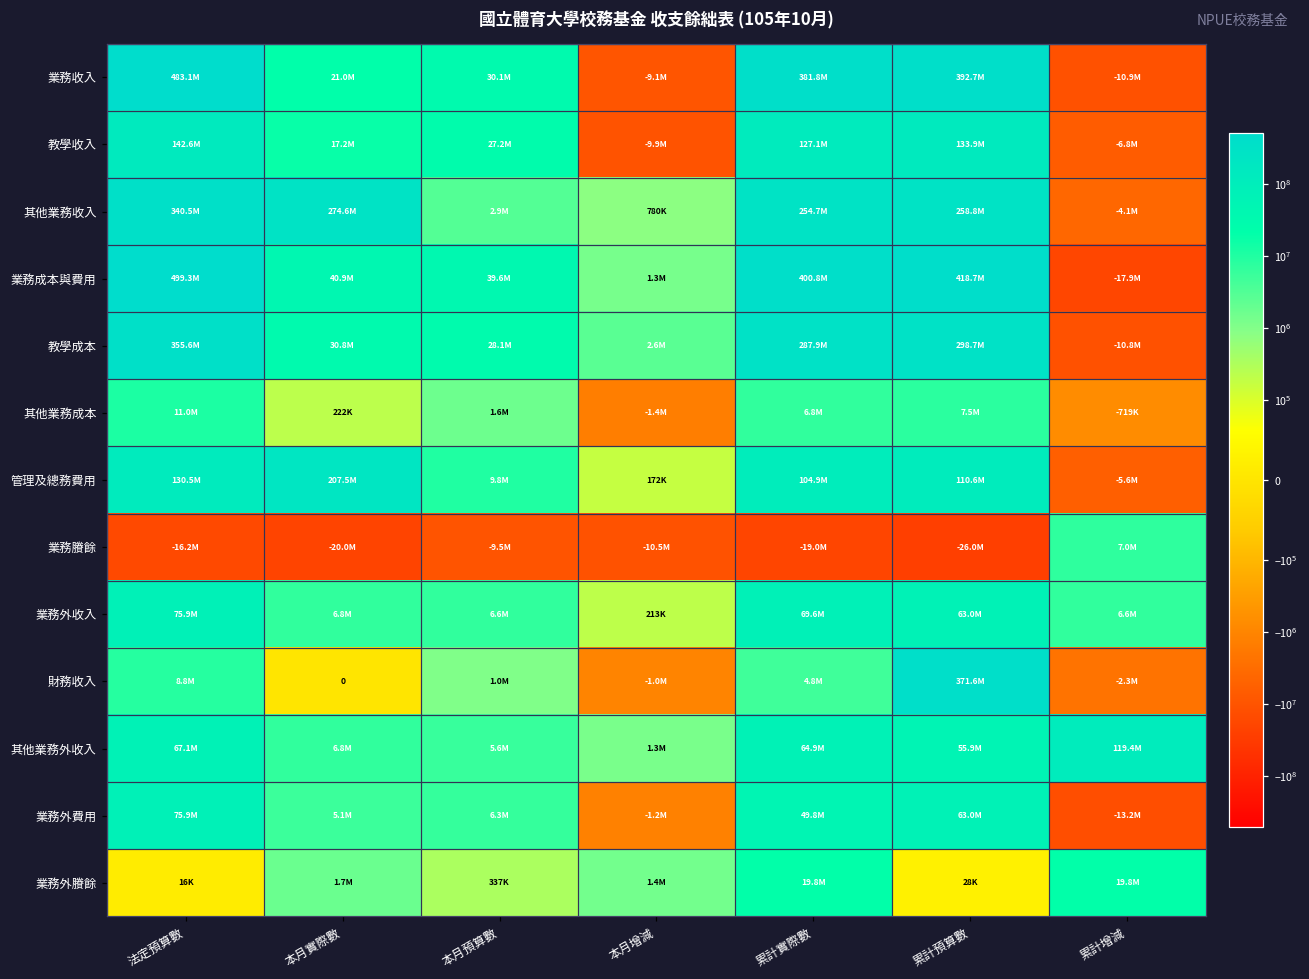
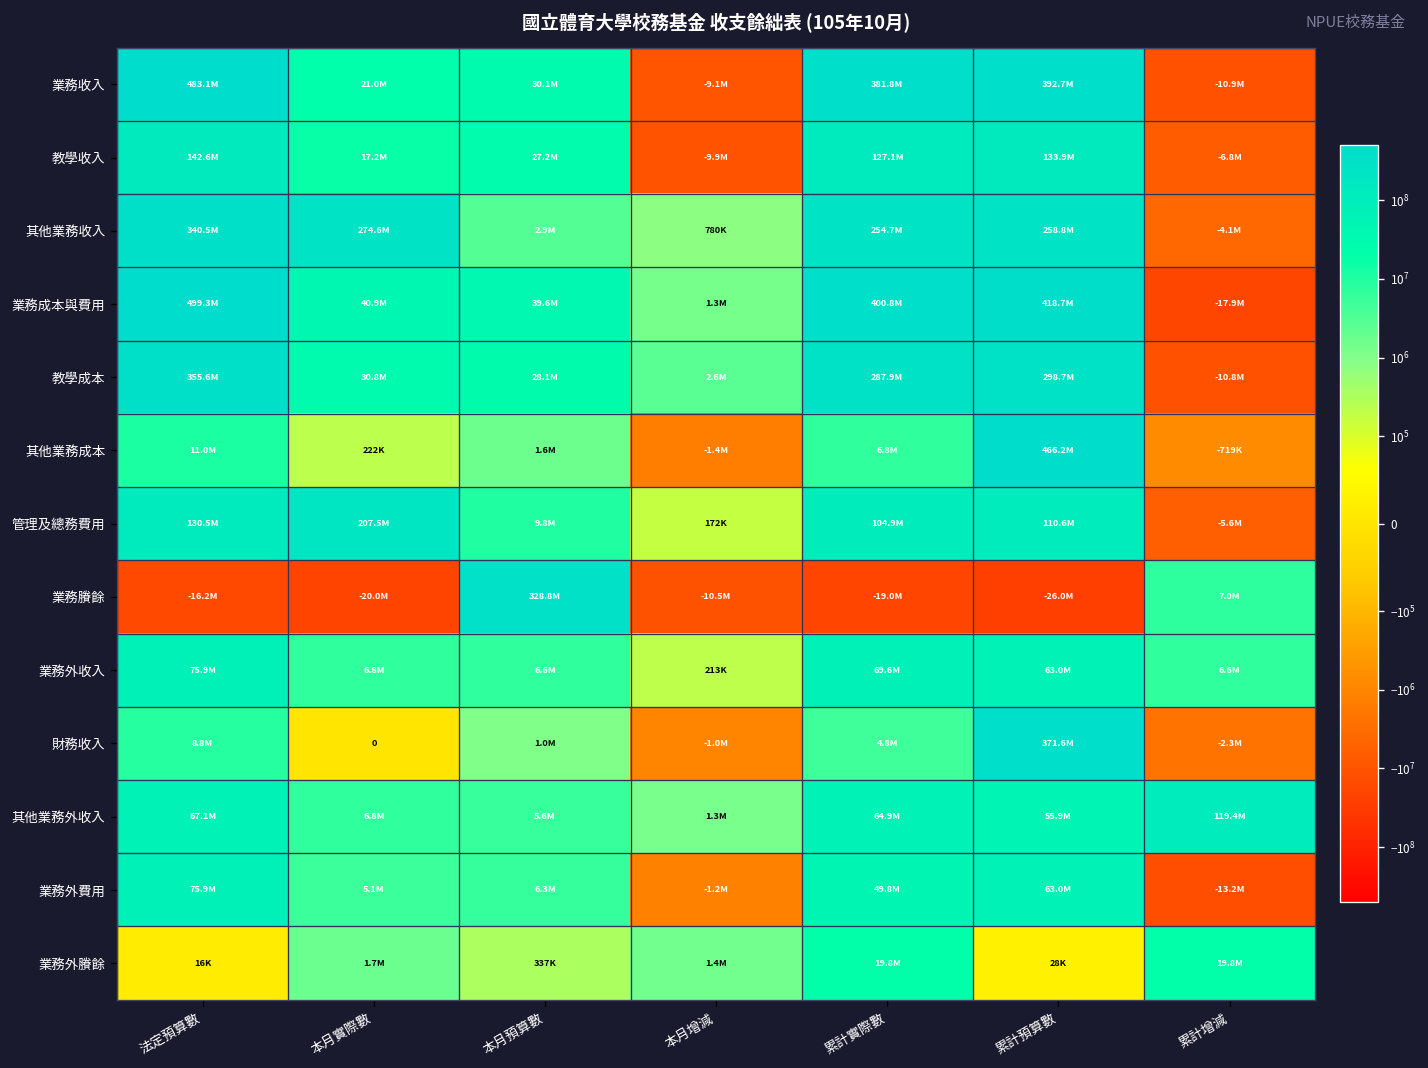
其他業務成本, 累計預算數: 7.5M -> 466.2M
業務賸餘, 本月預算數: -9.5M -> 328.8M
